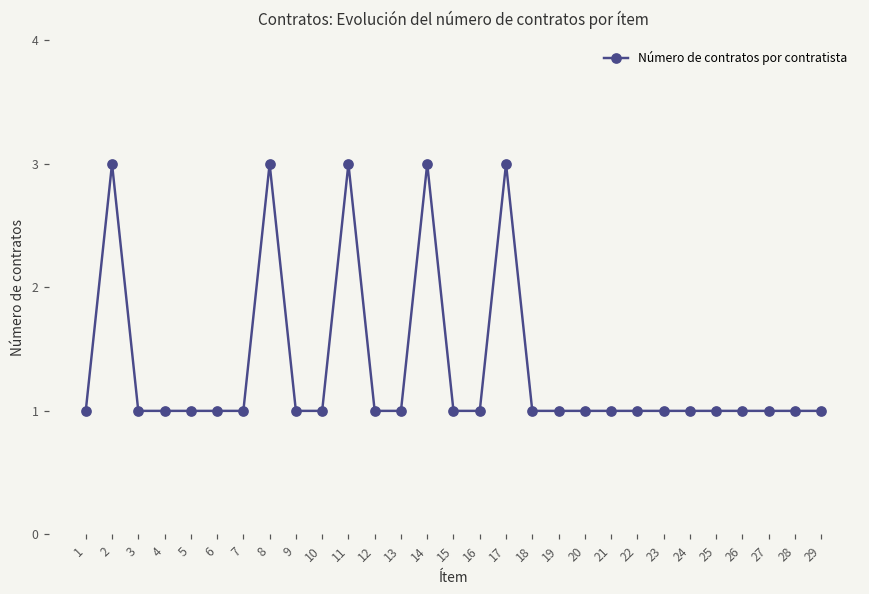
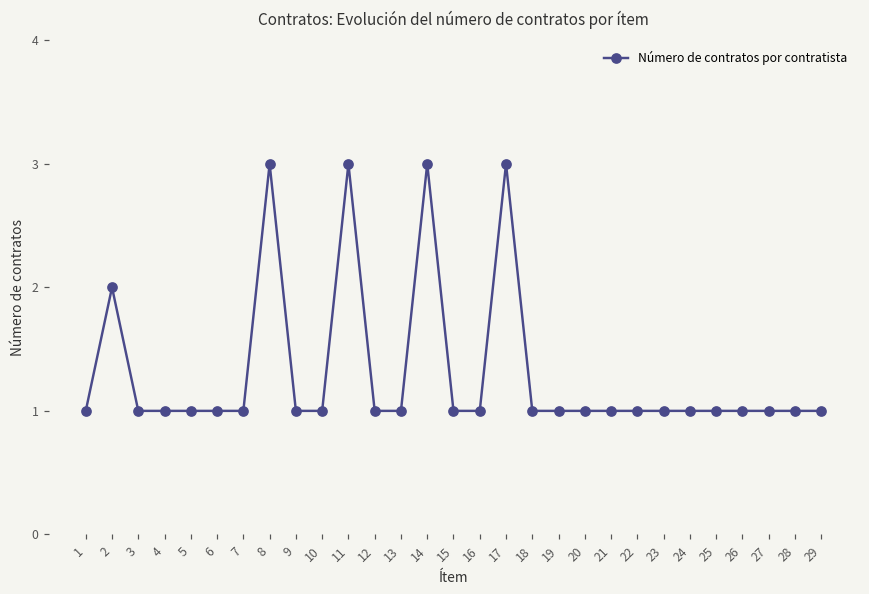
2: 3 -> 2
